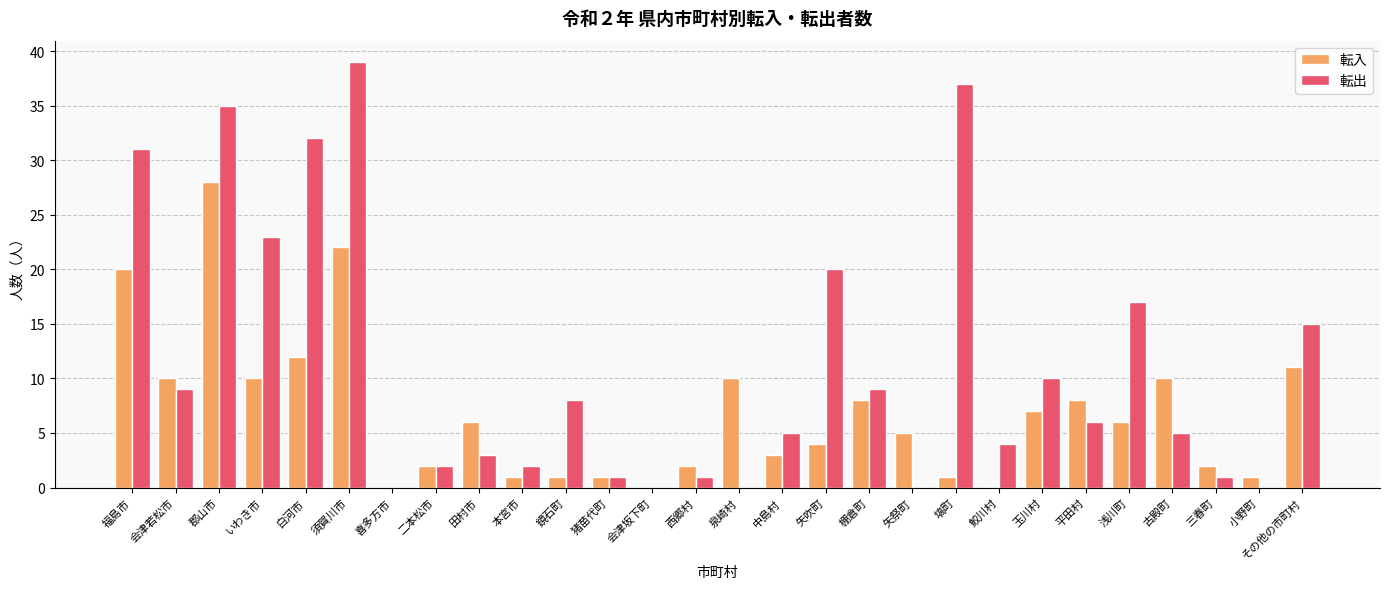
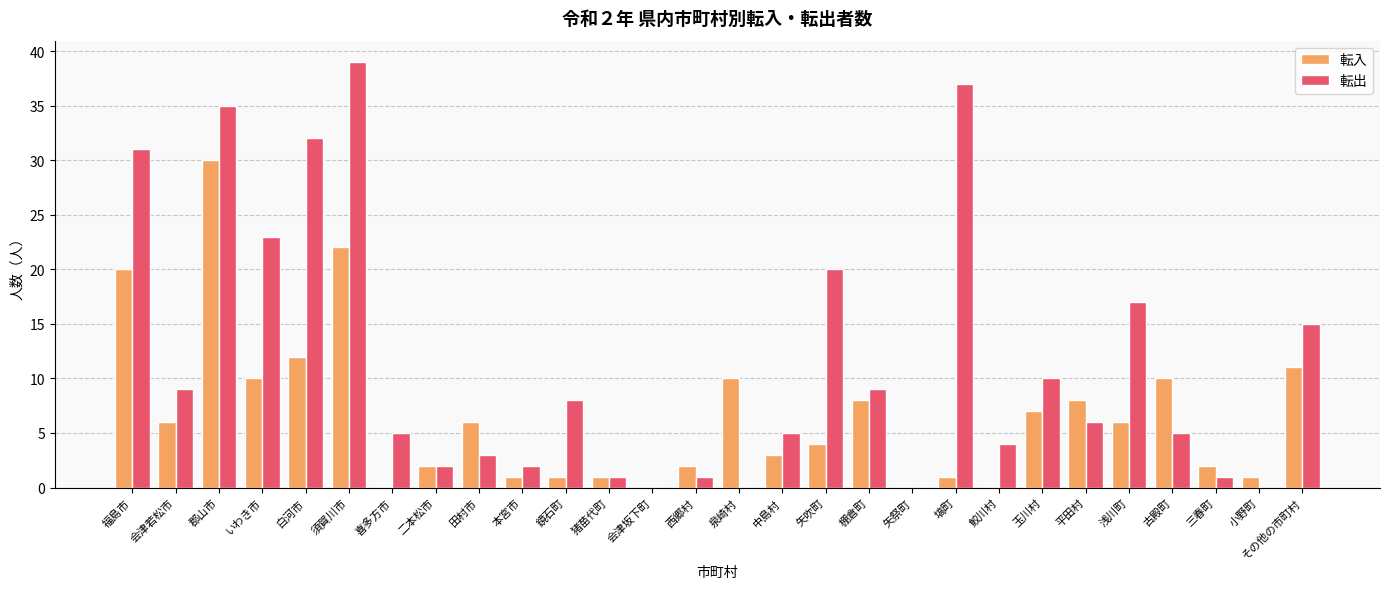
転入, 会津若松市: 10 -> 6
転入, 郡山市: 28 -> 30
転出, 喜多方市: 0 -> 5
転入, 矢祭町: 5 -> 0
